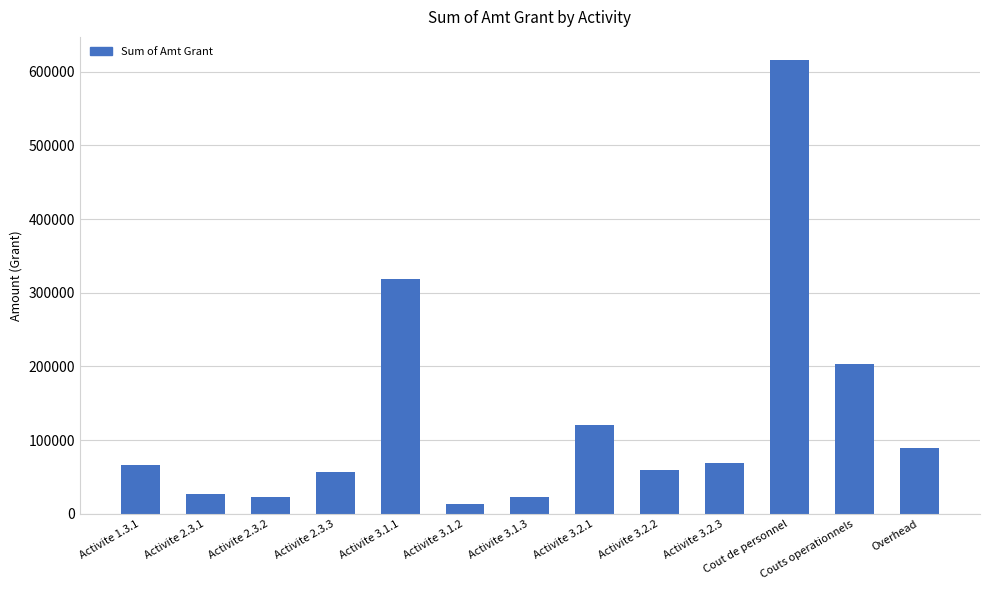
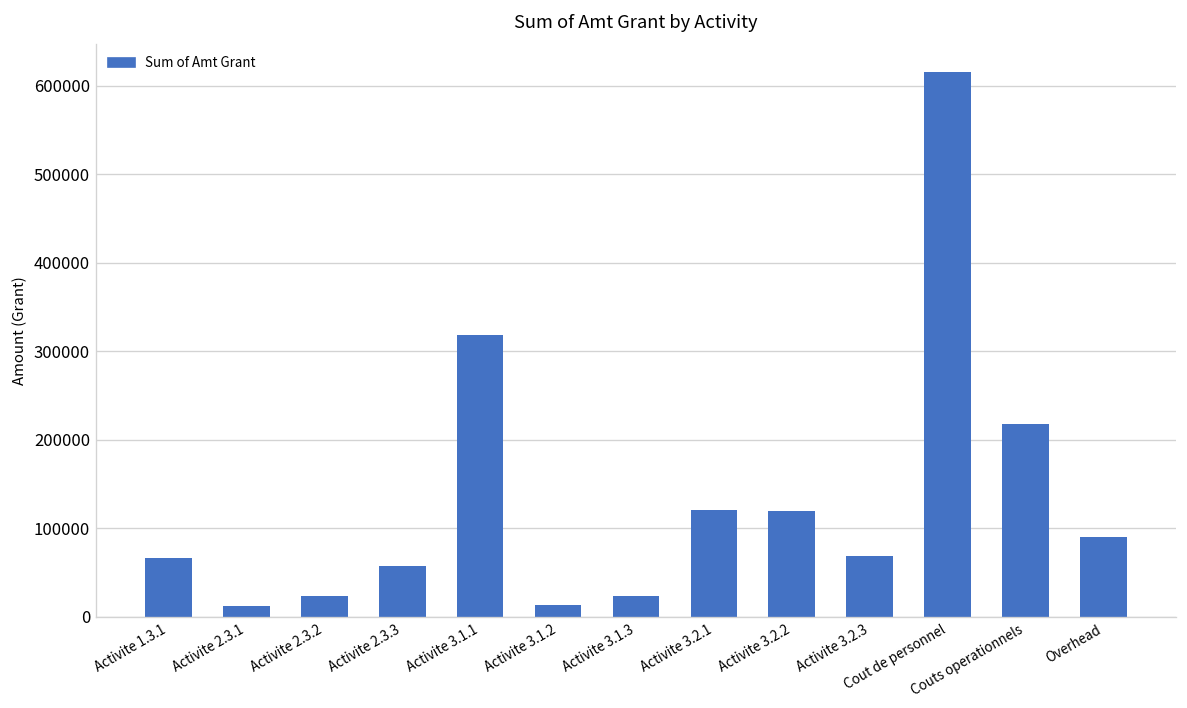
Activite 2.3.1: 30000 -> 10000
Activite 3.2.2: 60000 -> 120000
Couts operationnels: 200000 -> 220000
